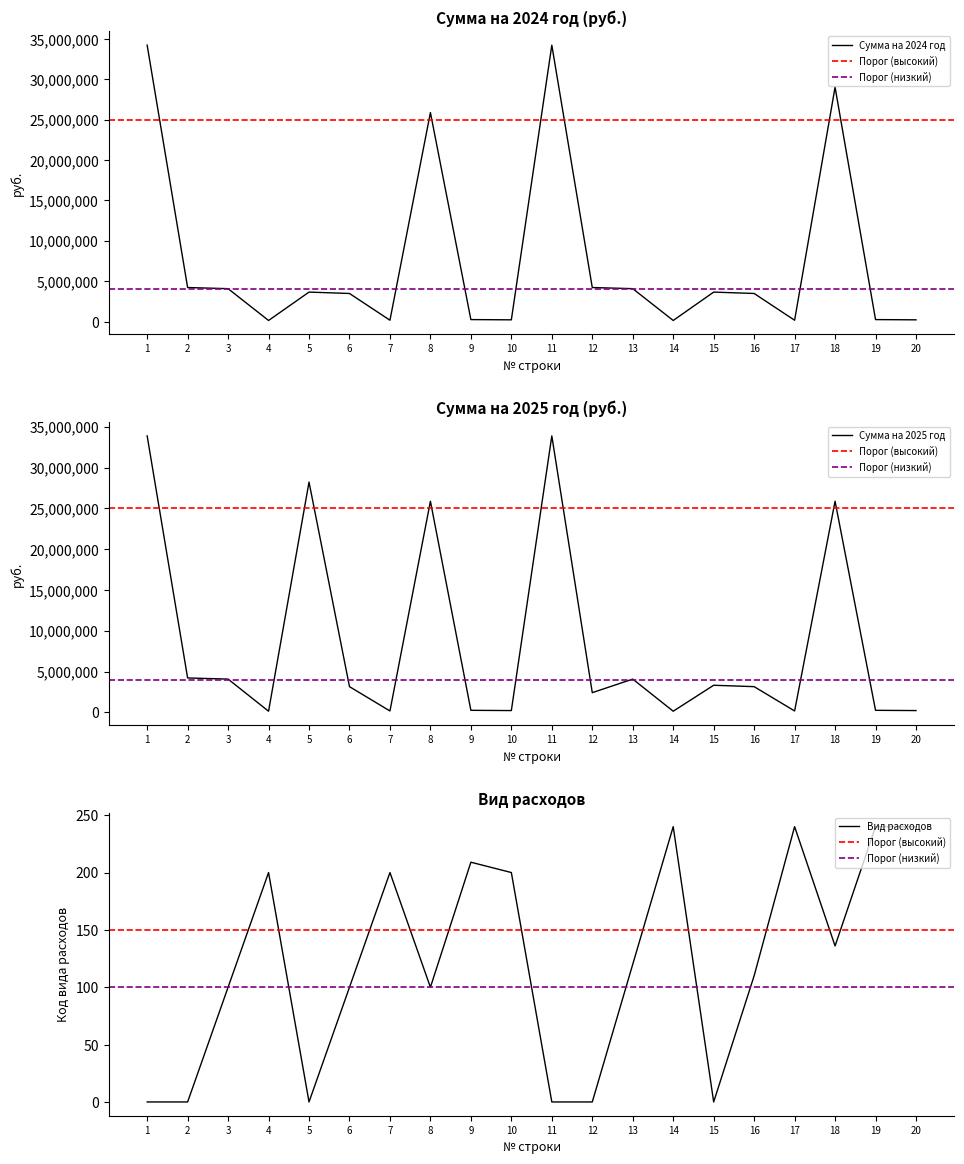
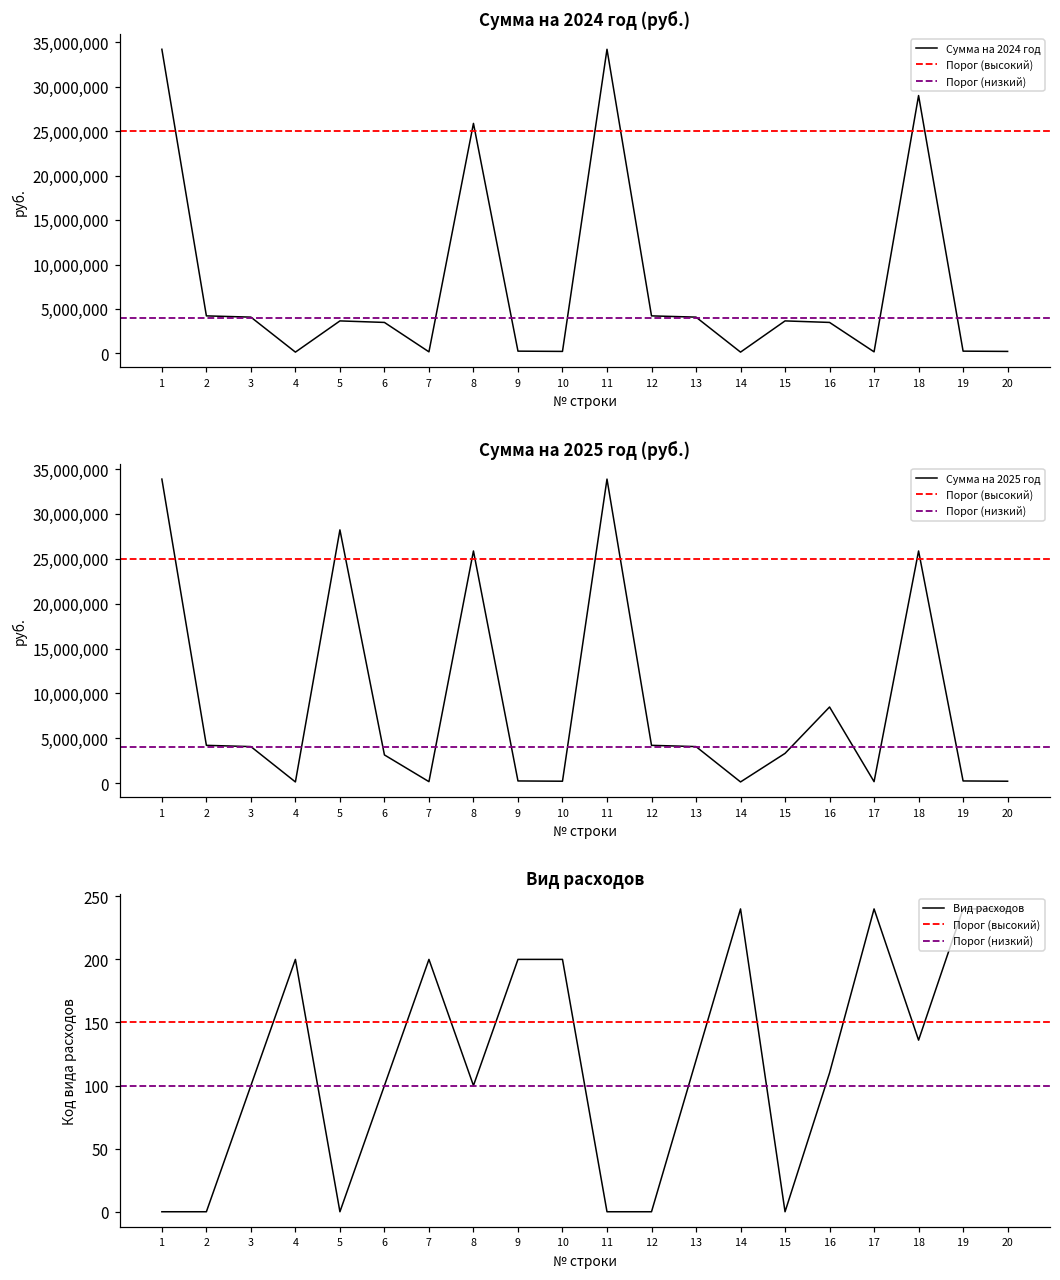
Сумма на 2025 год (руб.), 12: 2,000,000 -> 4,000,000
Сумма на 2025 год (руб.), 16: 3,000,000 -> 8,000,000
Вид расходов, 9: 209 -> 200
